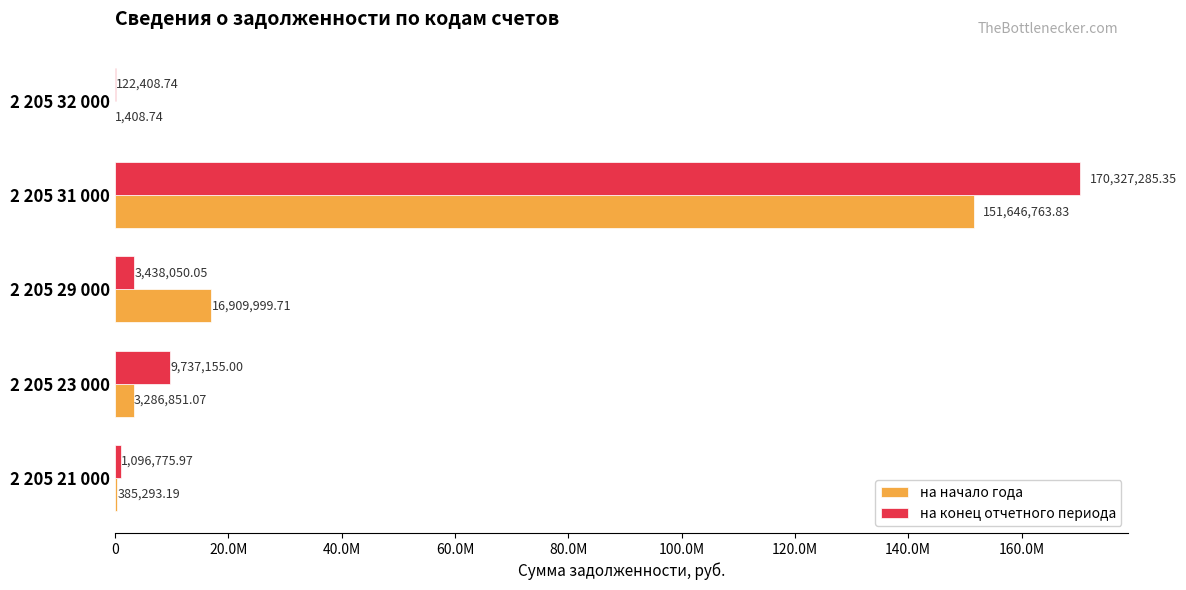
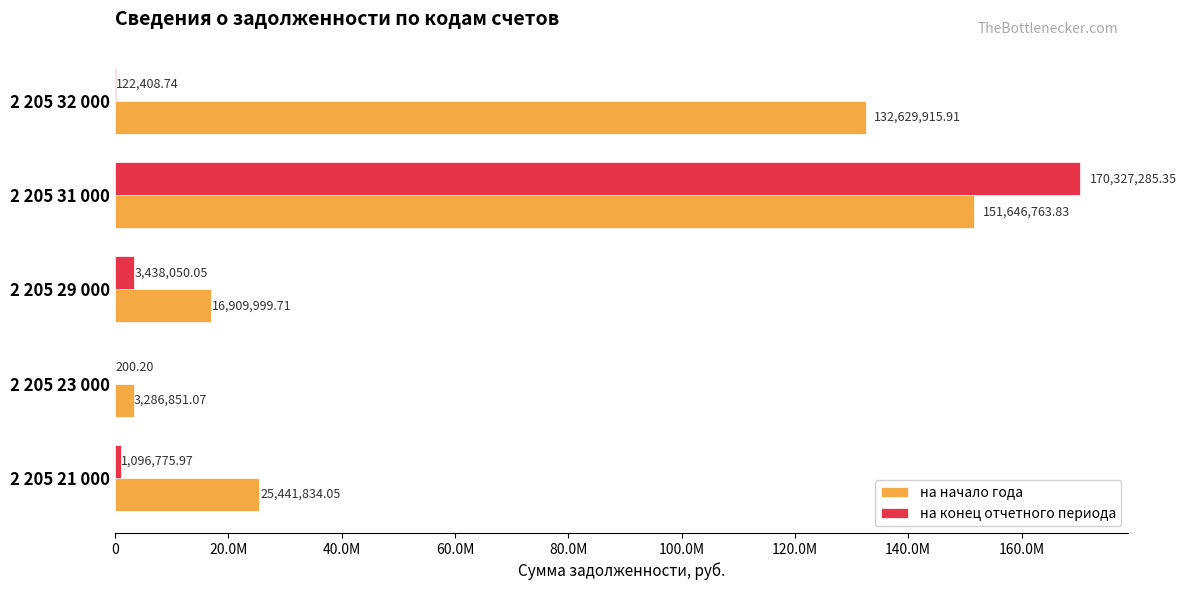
на начало года, 2 205 32 000: 1,408.74 -> 132,629,915.91
на конец отчетного периода, 2 205 23 000: 9,737,155.00 -> 200.20
на начало года, 2 205 21 000: 385,293.19 -> 25,441,834.05
